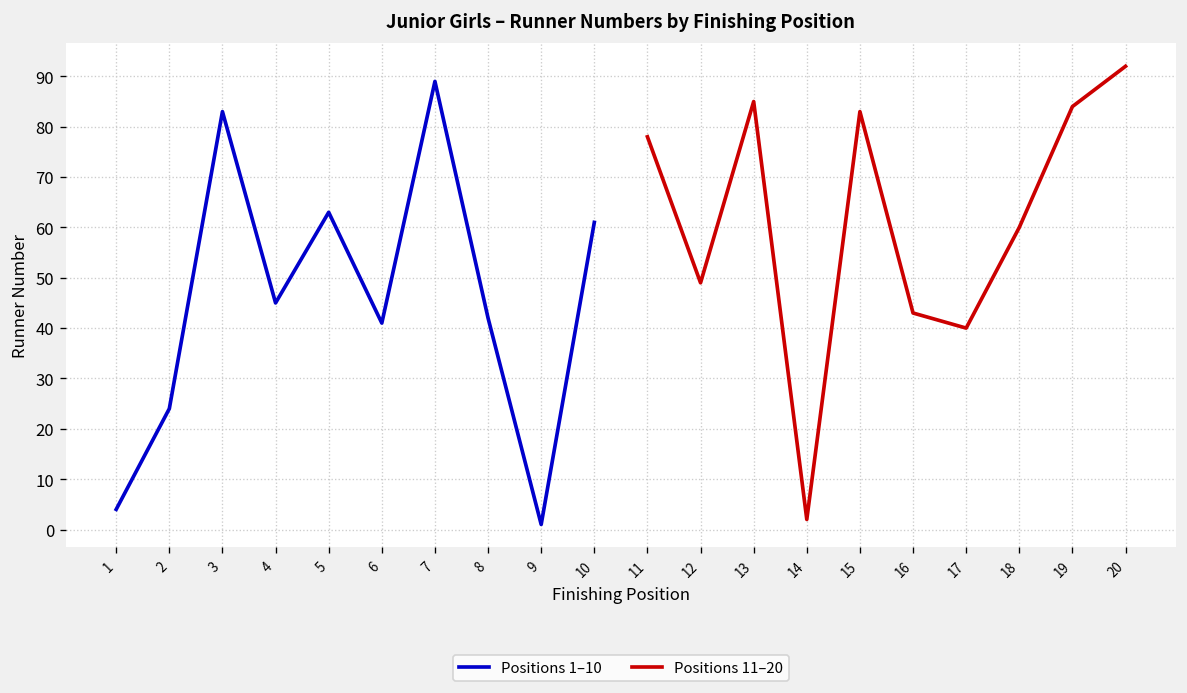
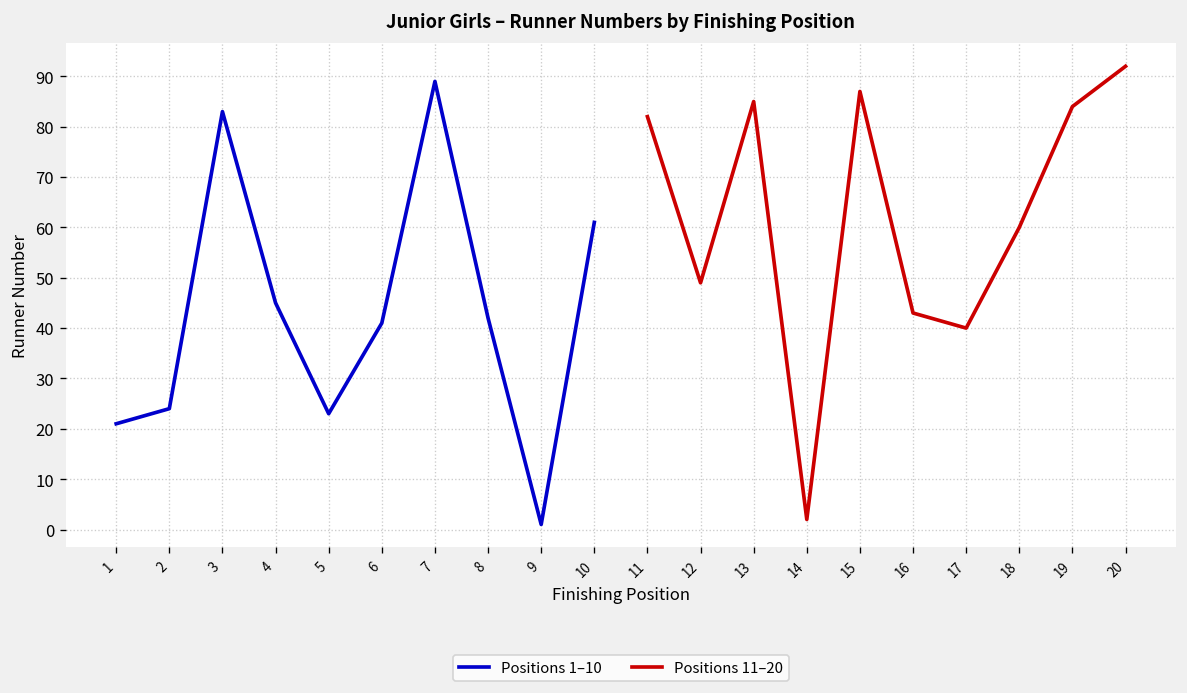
Positions 1–10, 1: 4 -> 21
Positions 1–10, 5: 63 -> 23
Positions 11–20, 11: 78 -> 82
Positions 11–20, 15: 83 -> 87
